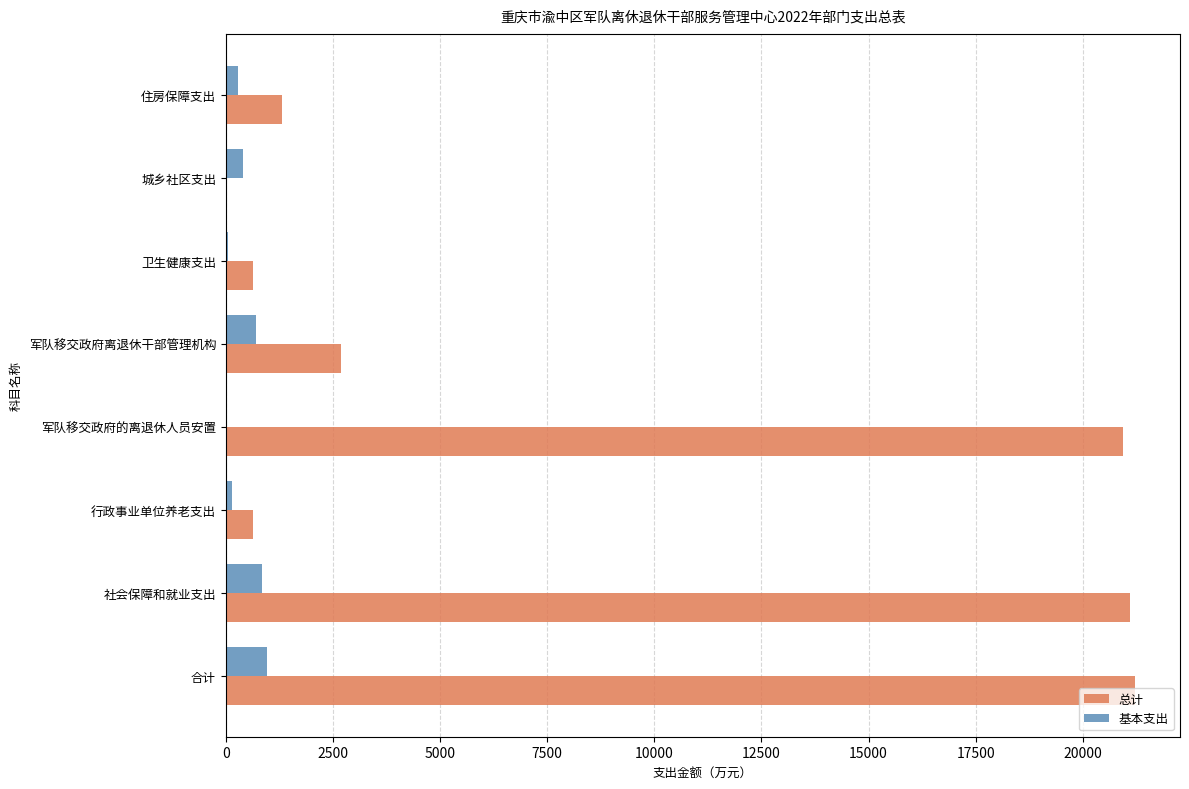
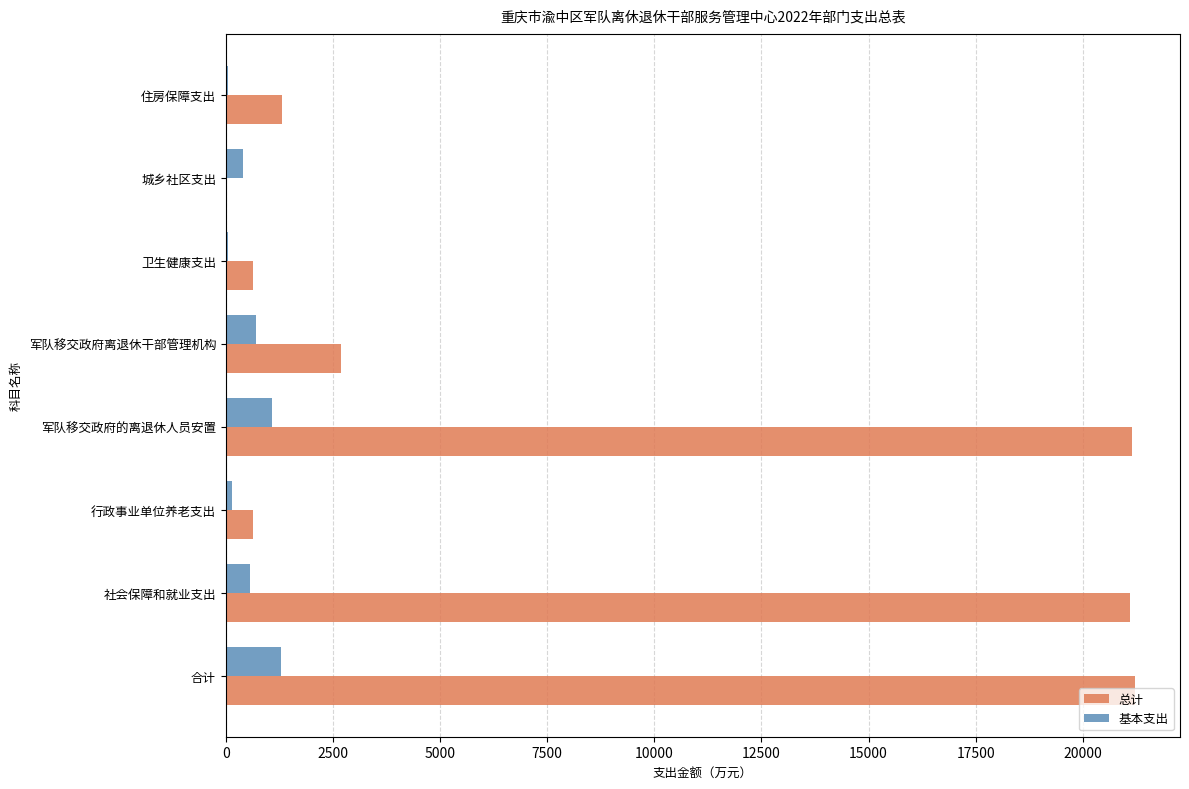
基本支出, 住房保障支出: 300 -> 100
基本支出, 军队移交政府的离退休人员安置: 0 -> 1100
总计, 军队移交政府的离退休人员安置: 20900 -> 21100
基本支出, 社会保障和就业支出: 800 -> 600
基本支出, 合计: 1000 -> 1300
